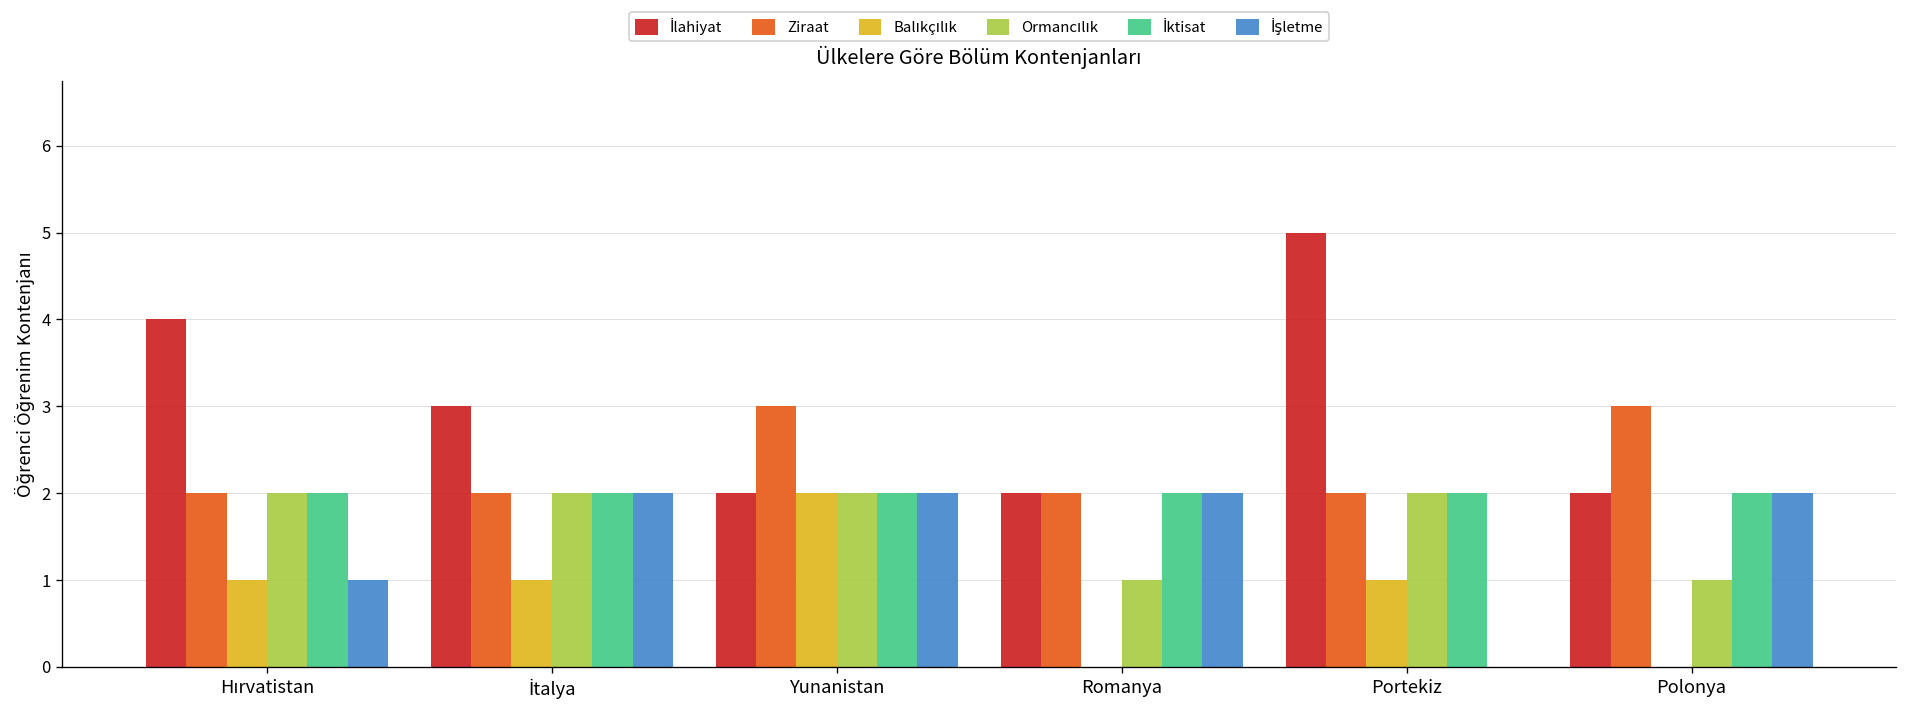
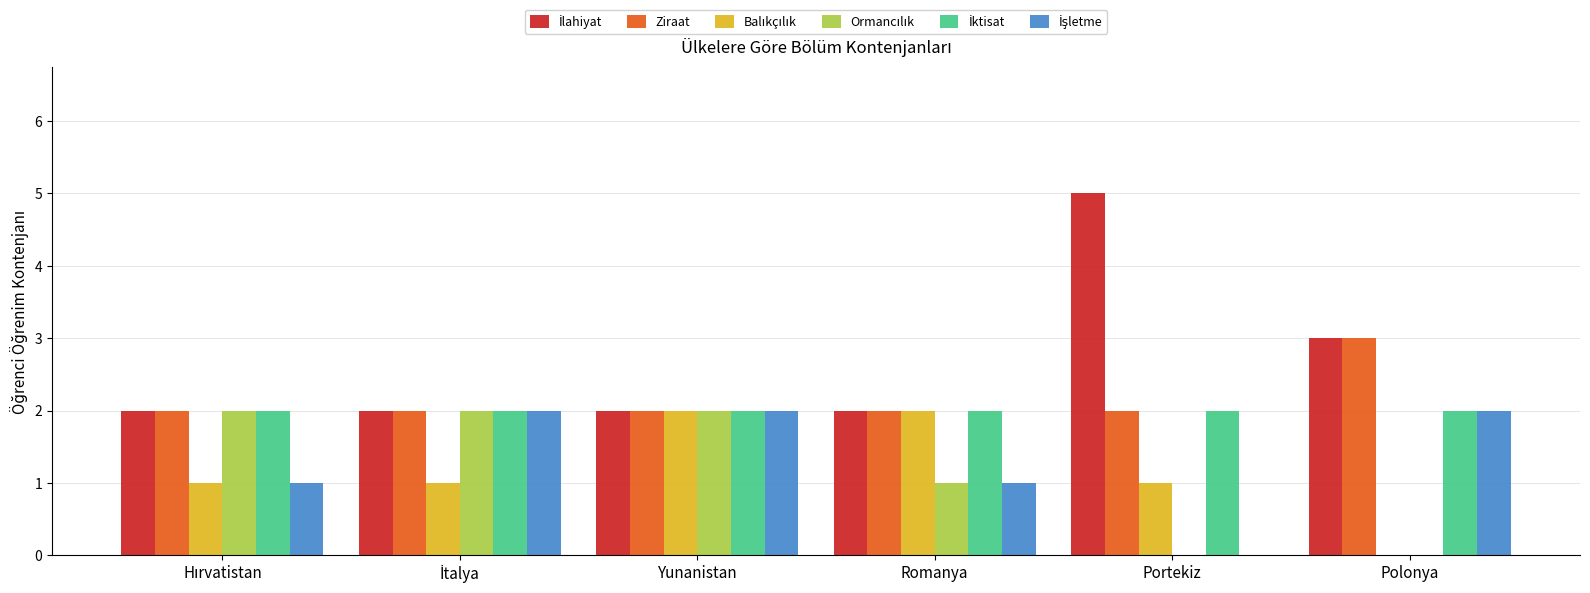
İlahiyat, Hırvatistan: 4 -> 2
İlahiyat, İtalya: 3 -> 2
Ziraat, Yunanistan: 3 -> 2
Balıkçılık, Romanya: 0 -> 2
İşletme, Romanya: 2 -> 1
Ormancılık, Portekiz: 2 -> 0
İlahiyat, Polonya: 2 -> 3
Ormancılık, Polonya: 1 -> 0
